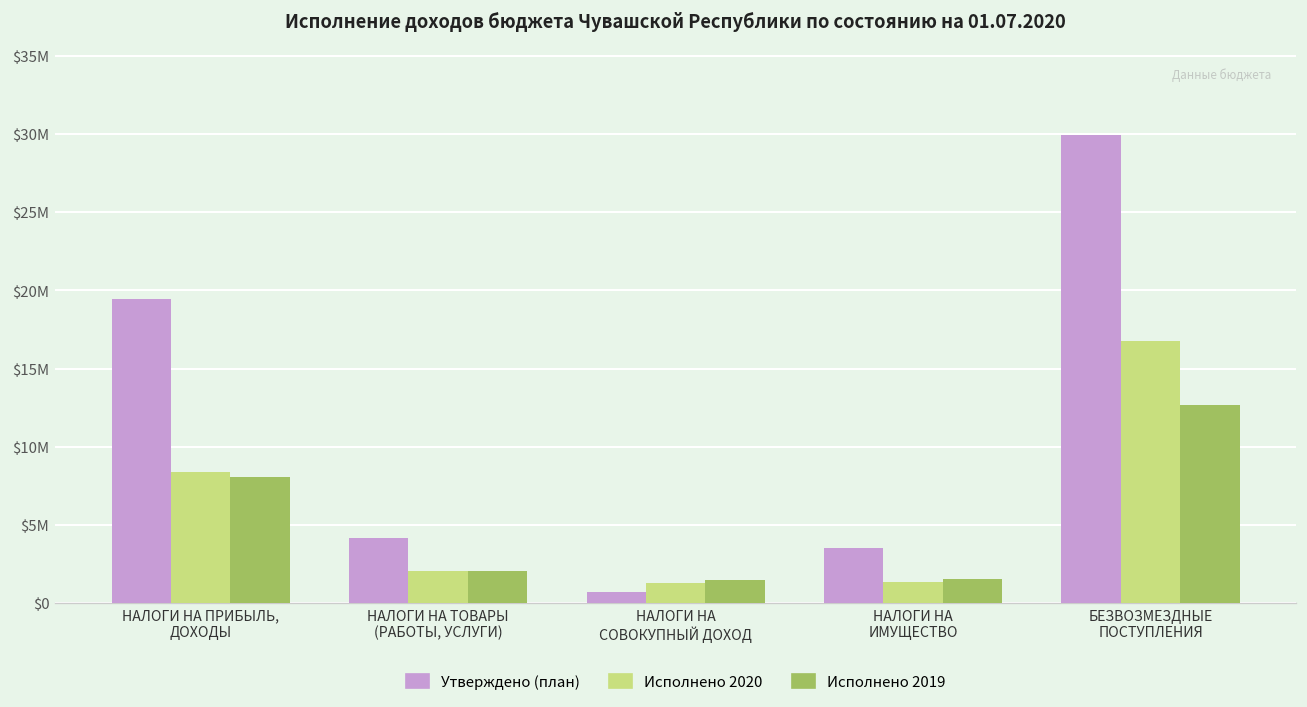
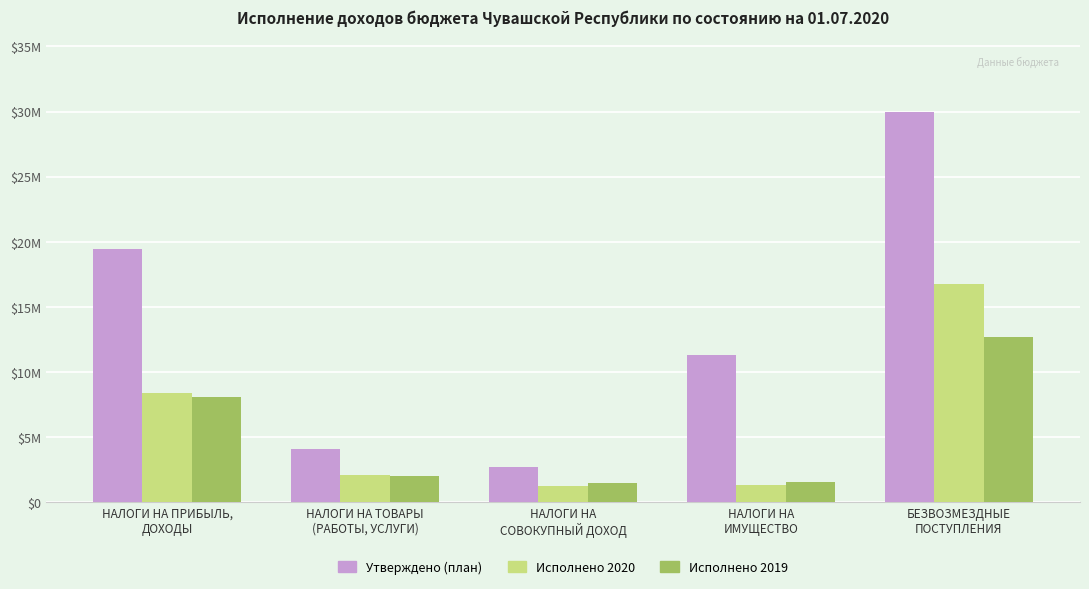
Утверждено (план), НАЛОГИ НА СОВОКУПНЫЙ ДОХОД: $700000 -> $2700000
Утверждено (план), НАЛОГИ НА ИМУЩЕСТВО: $3500000 -> $11300000
